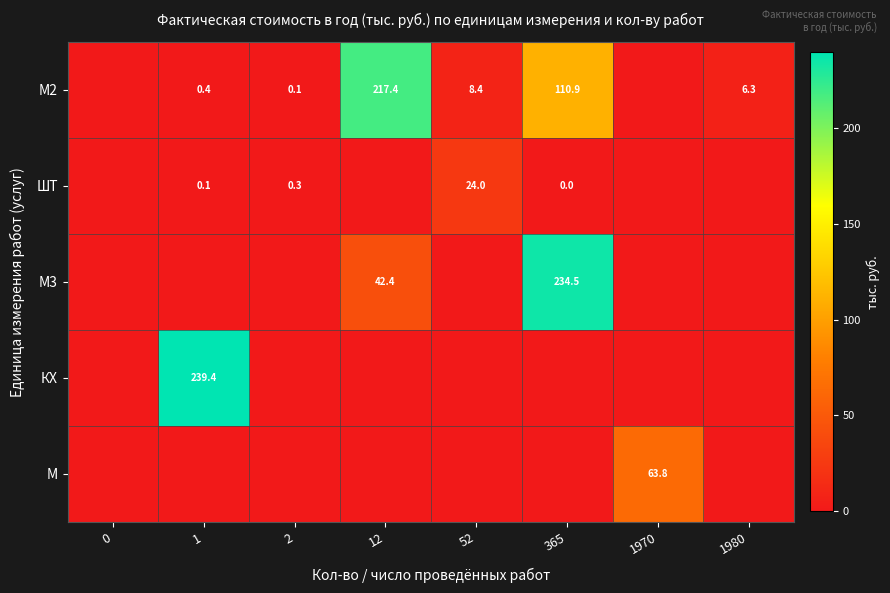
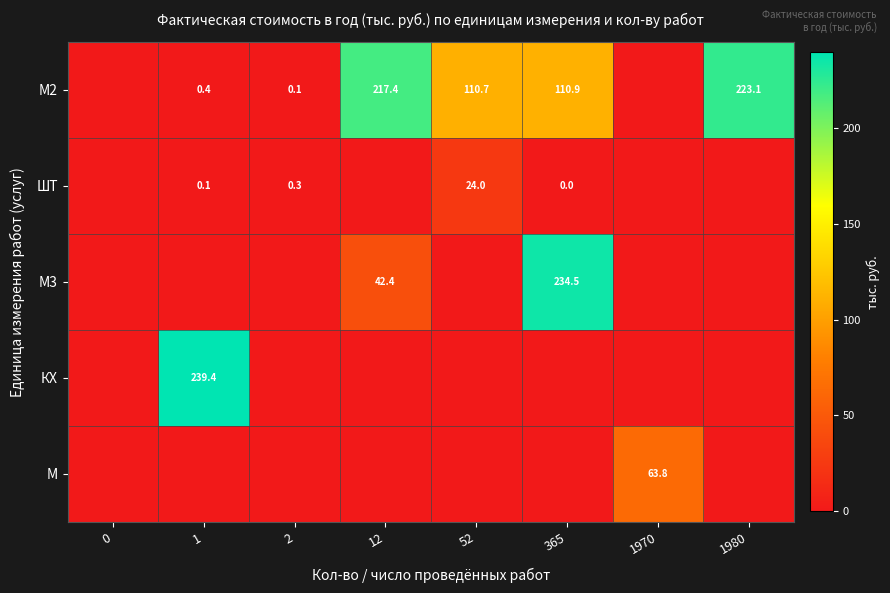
М2, 52: 8.4 -> 110.7
М2, 1980: 6.3 -> 223.1
